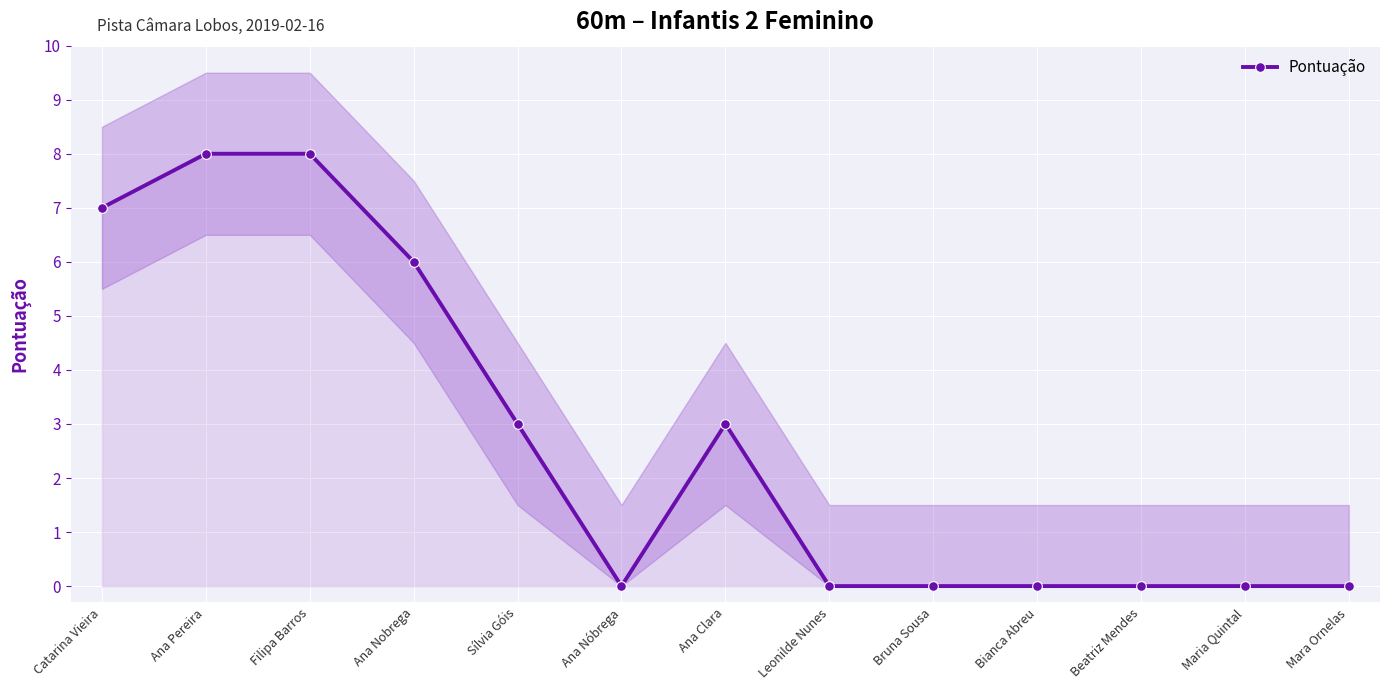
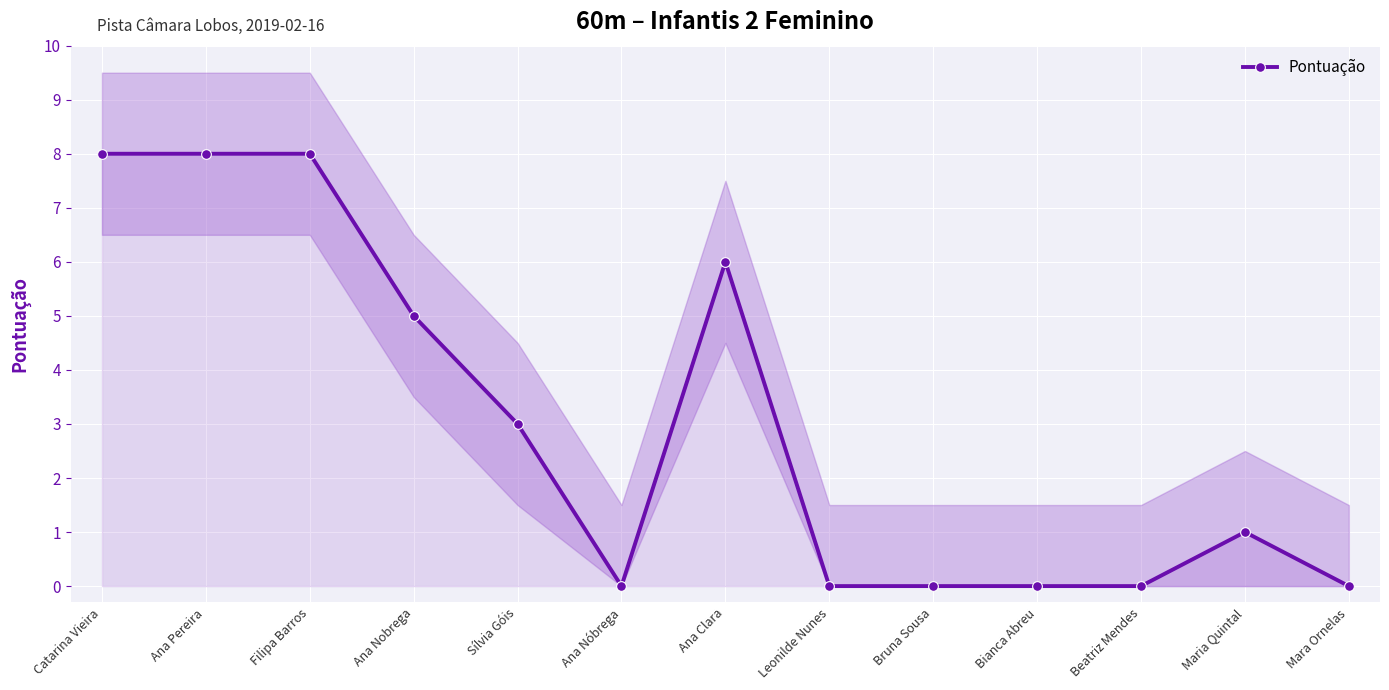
Pontuação, Catarina Vieira: 7 -> 8
Pontuação, Ana Nobrega: 6 -> 5
Pontuação, Ana Clara: 3 -> 6
Pontuação, Maria Quintal: 0 -> 1
